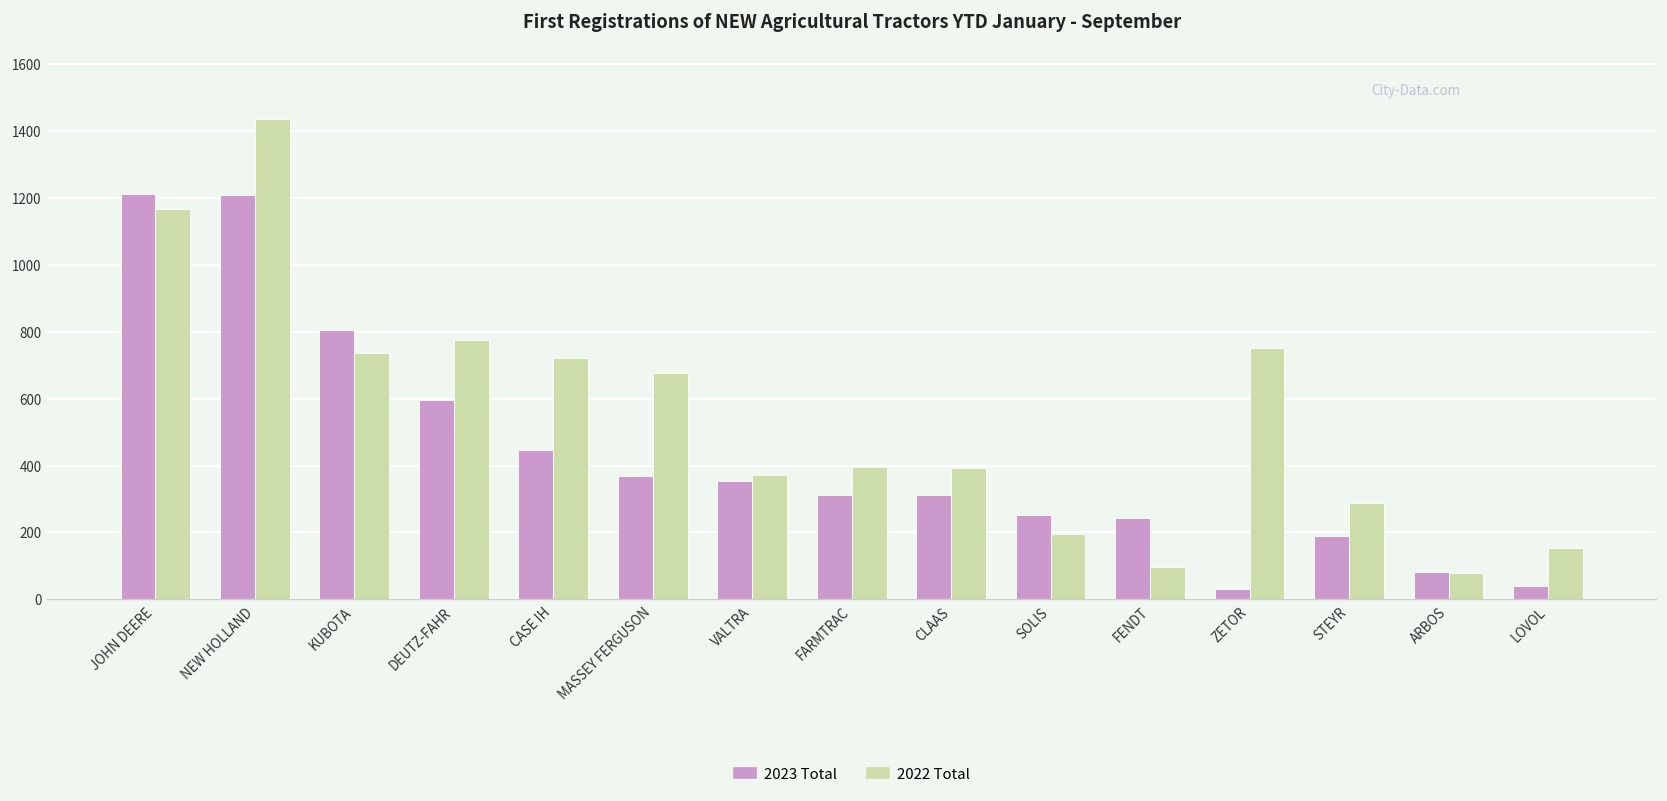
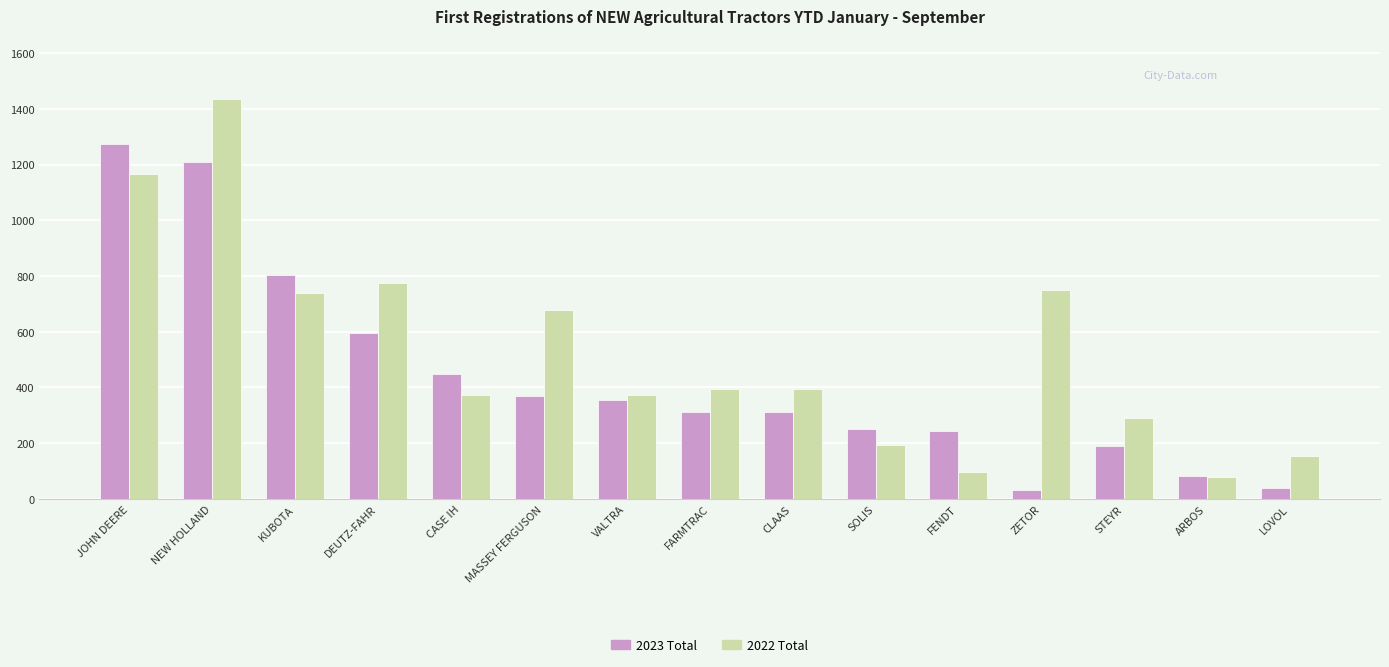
2023 Total, JOHN DEERE: 1210 -> 1280
2022 Total, CASE IH: 720 -> 370
